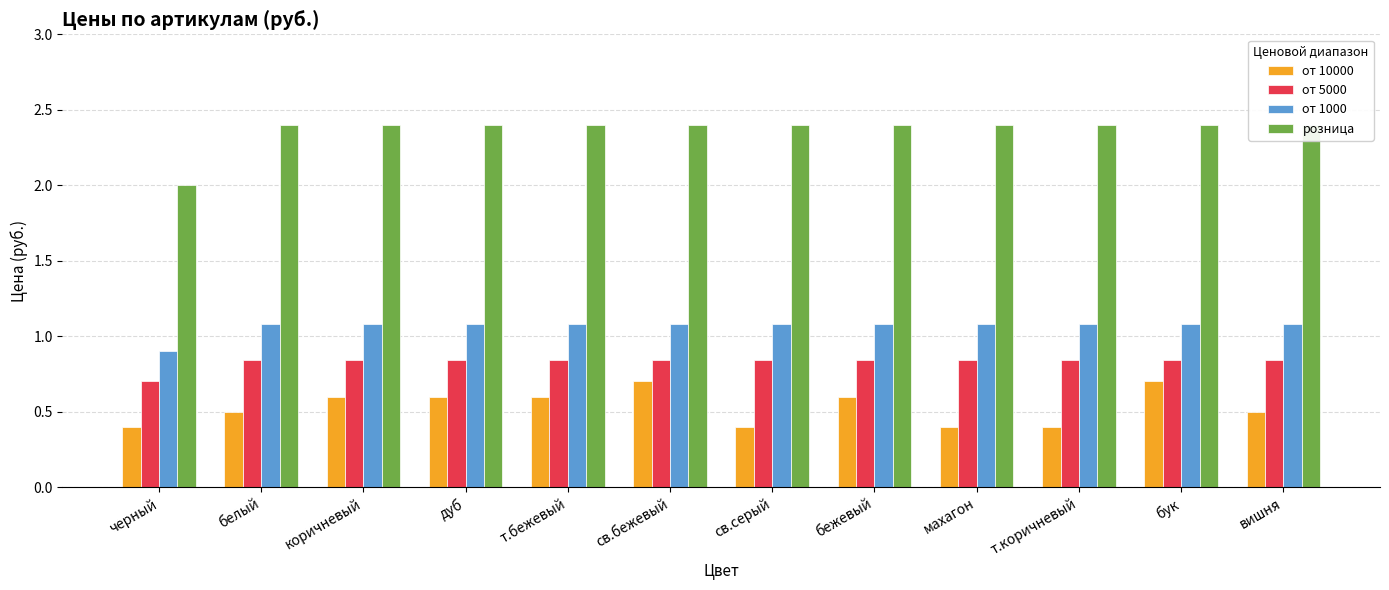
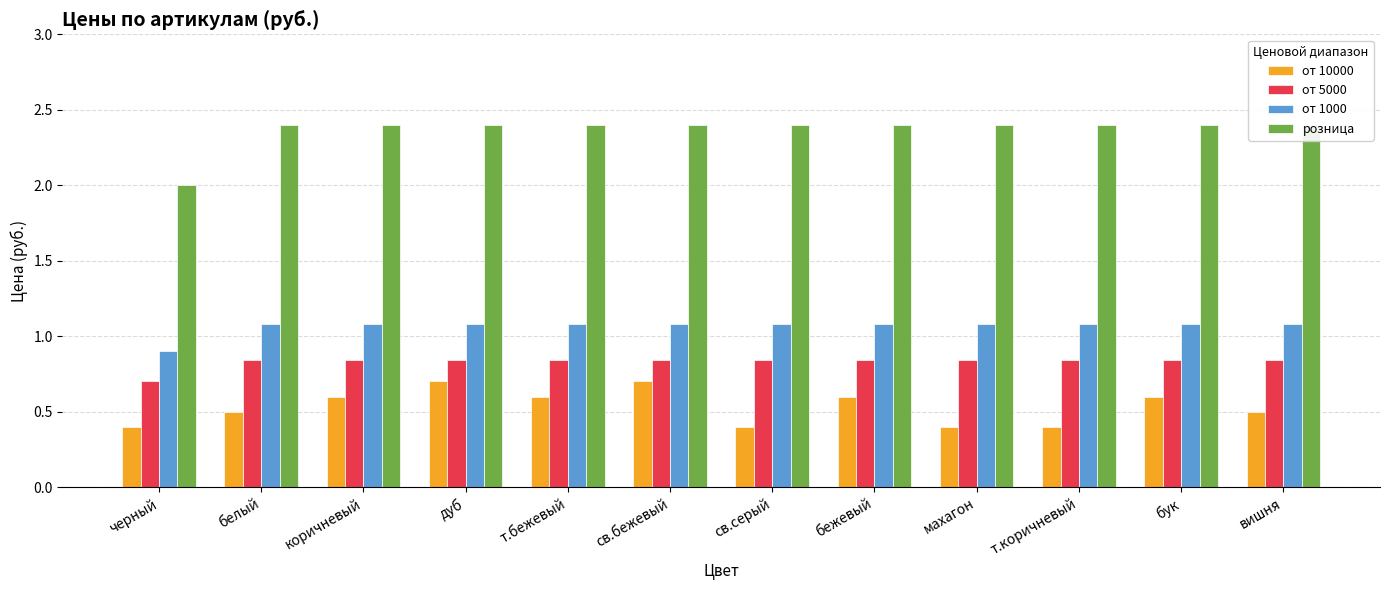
от 10000, дуб: 0.6 -> 0.7
от 10000, бук: 0.7 -> 0.6
